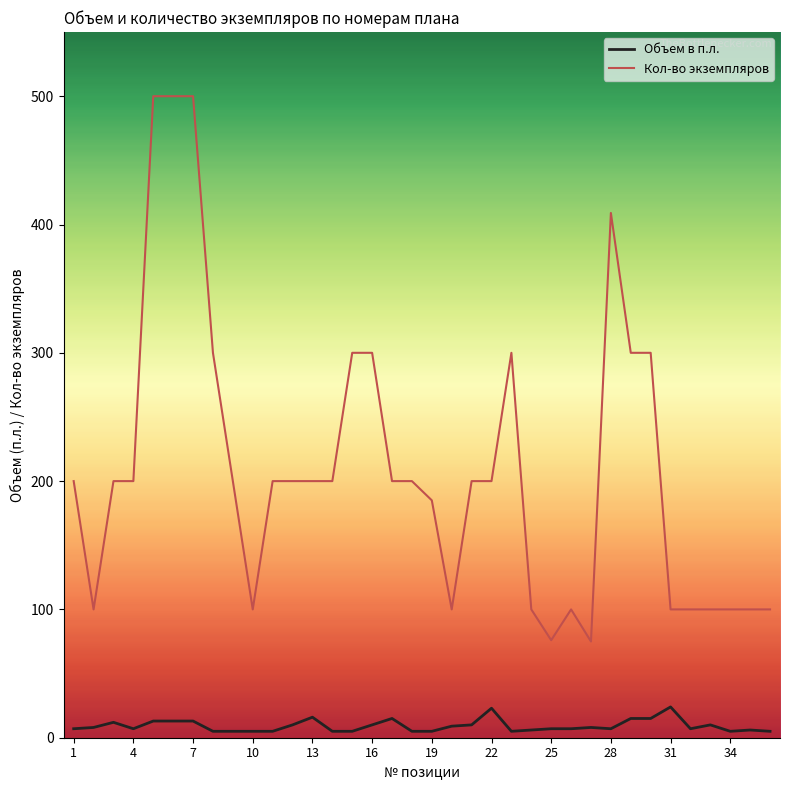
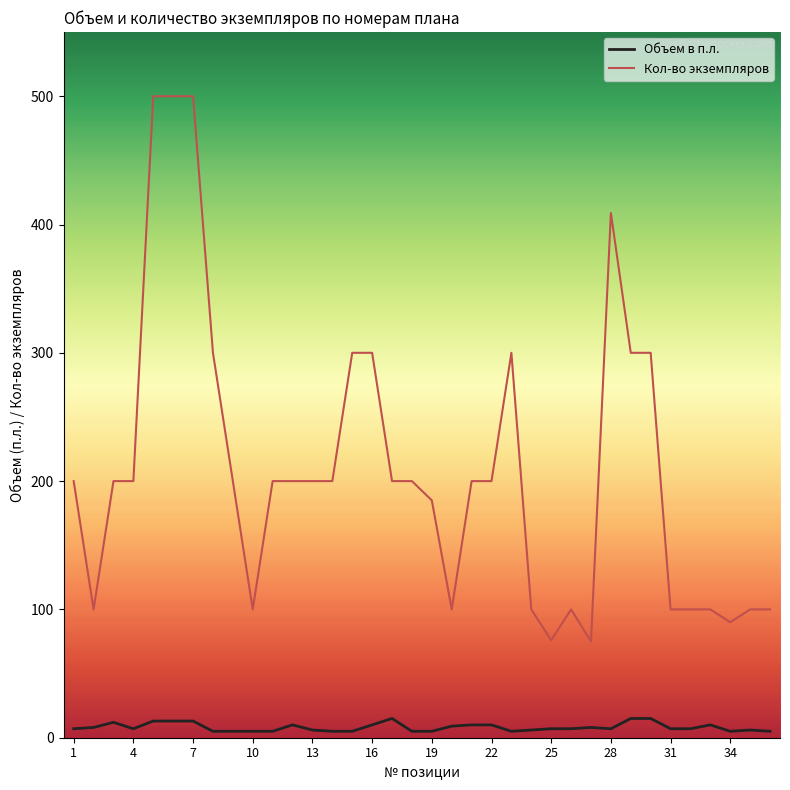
Объем в п.л., 13: 16 -> 6
Объем в п.л., 22: 23 -> 10
Объем в п.л., 31: 24 -> 7
Кол-во экземпляров, 34: 100 -> 90
